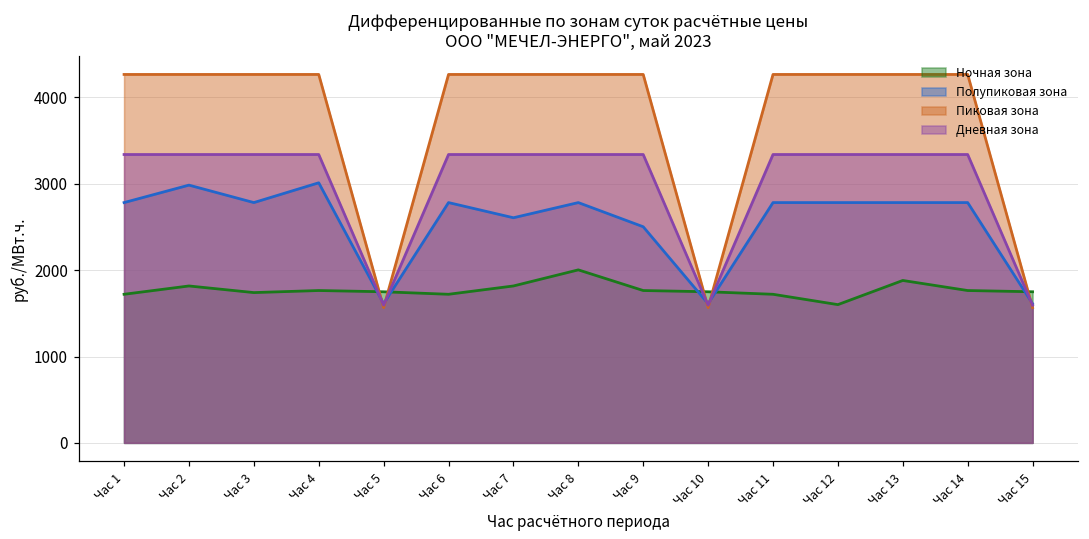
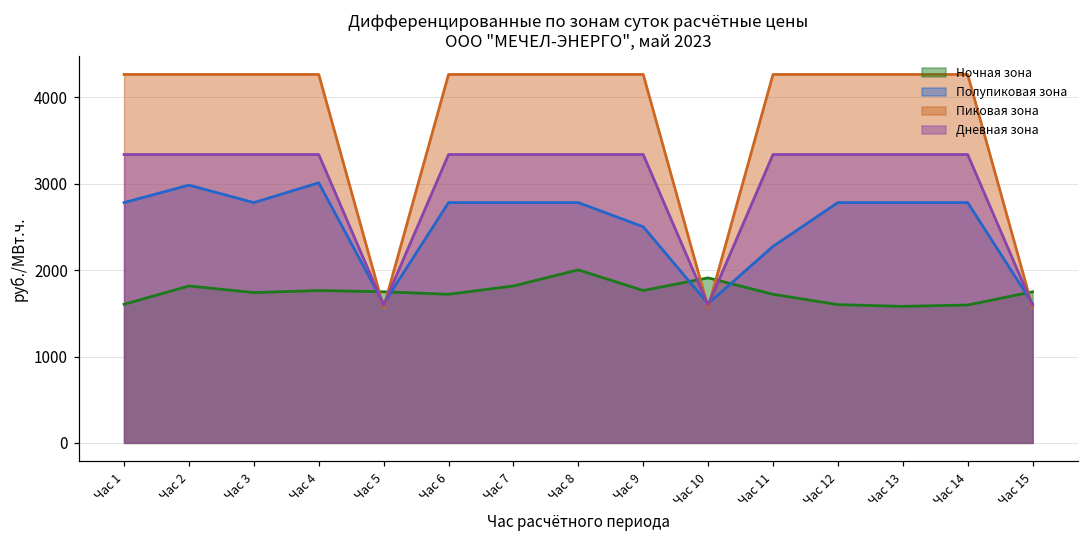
Ночная зона, Час 1: 1700 -> 1600
Полупиковая зона, Час 7: 2600 -> 2800
Ночная зона, Час 10: 1700 -> 1900
Полупиковая зона, Час 11: 2800 -> 2300
Ночная зона, Час 13: 1900 -> 1600
Ночная зона, Час 14: 1800 -> 1600
